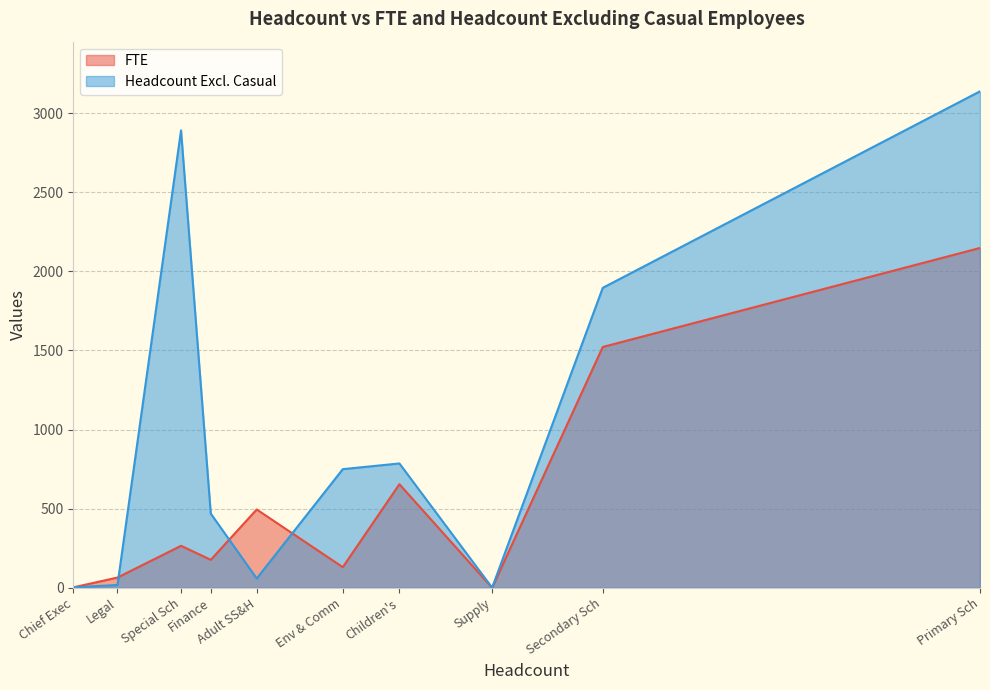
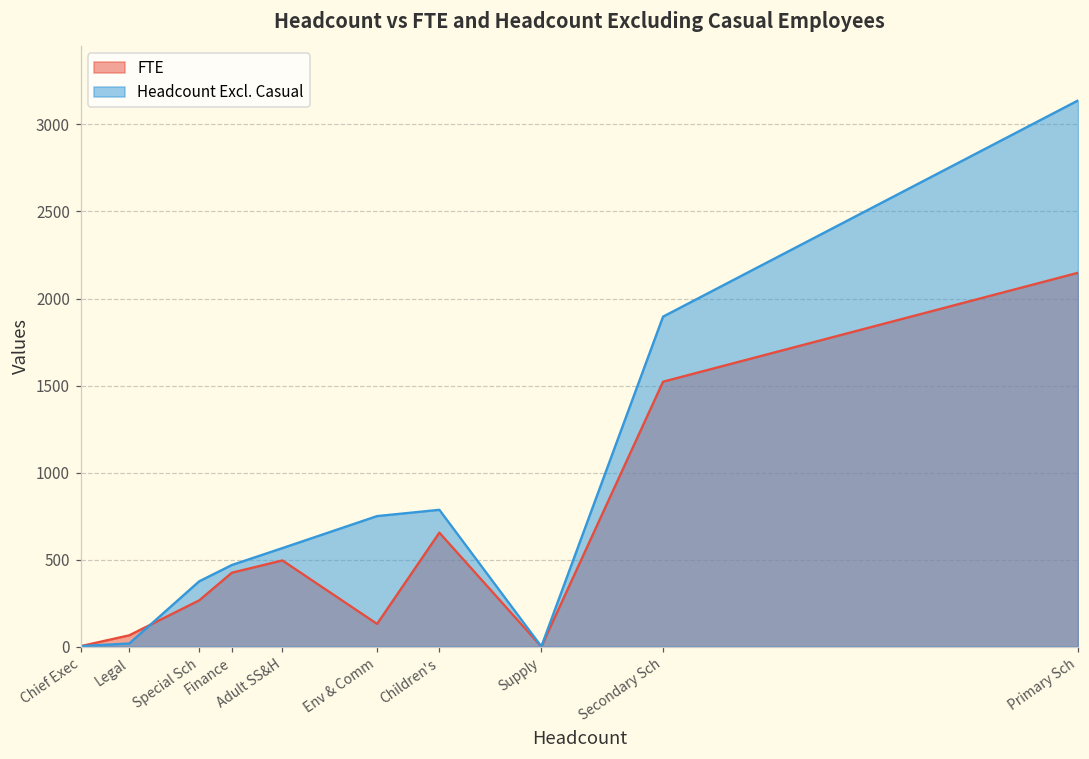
Headcount Excl. Casual, Special Sch: 2890 -> 380
FTE, Finance: 180 -> 420
Headcount Excl. Casual, Adult SS&H: 60 -> 570
